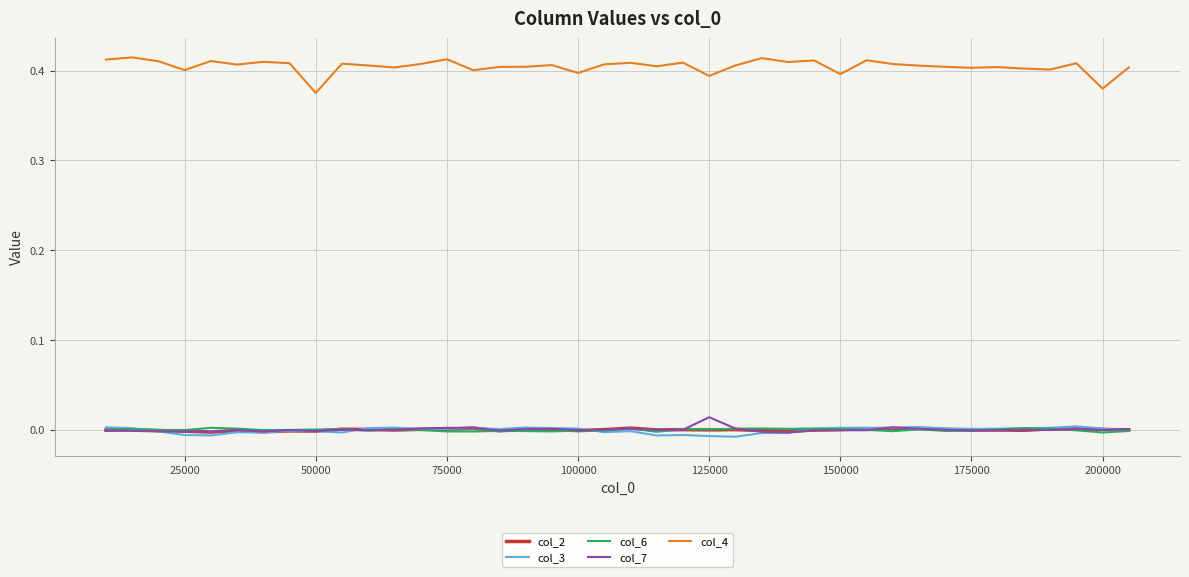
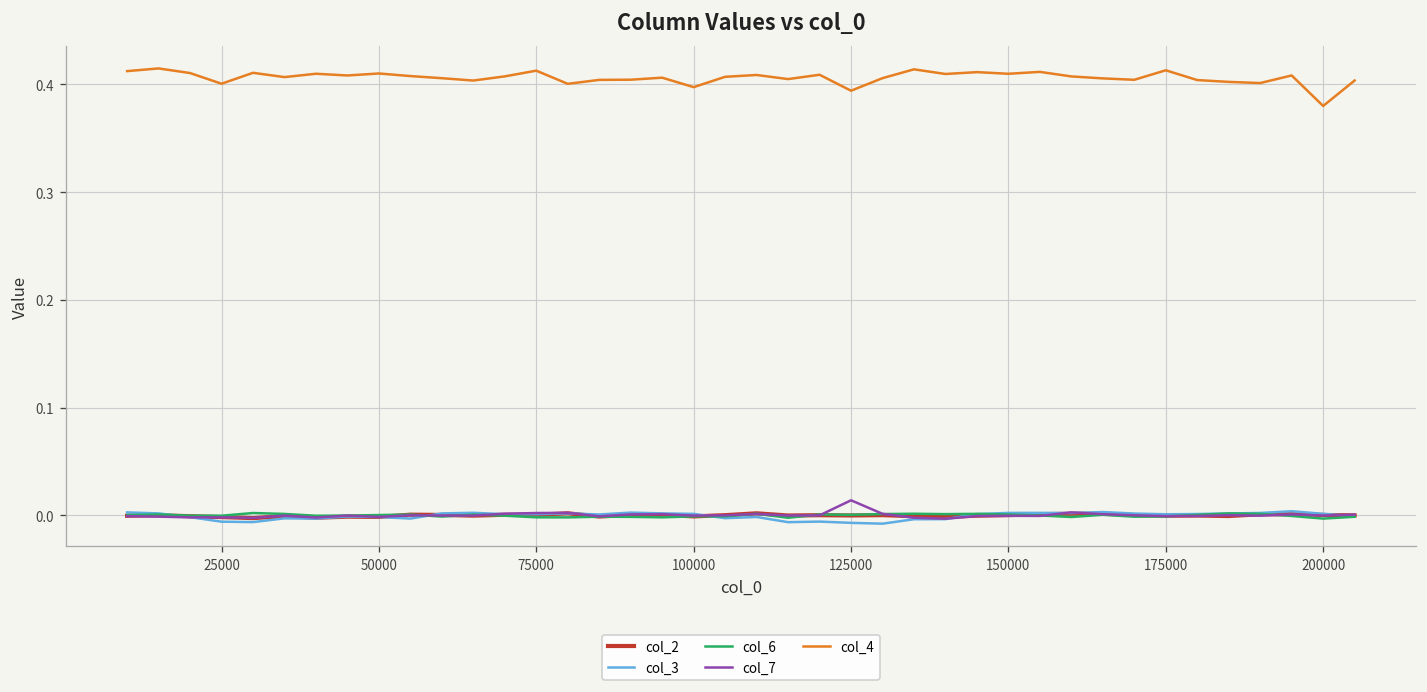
col_4, 50000: 0.38 -> 0.41
col_4, 150000: 0.40 -> 0.41
col_4, 175000: 0.40 -> 0.41
